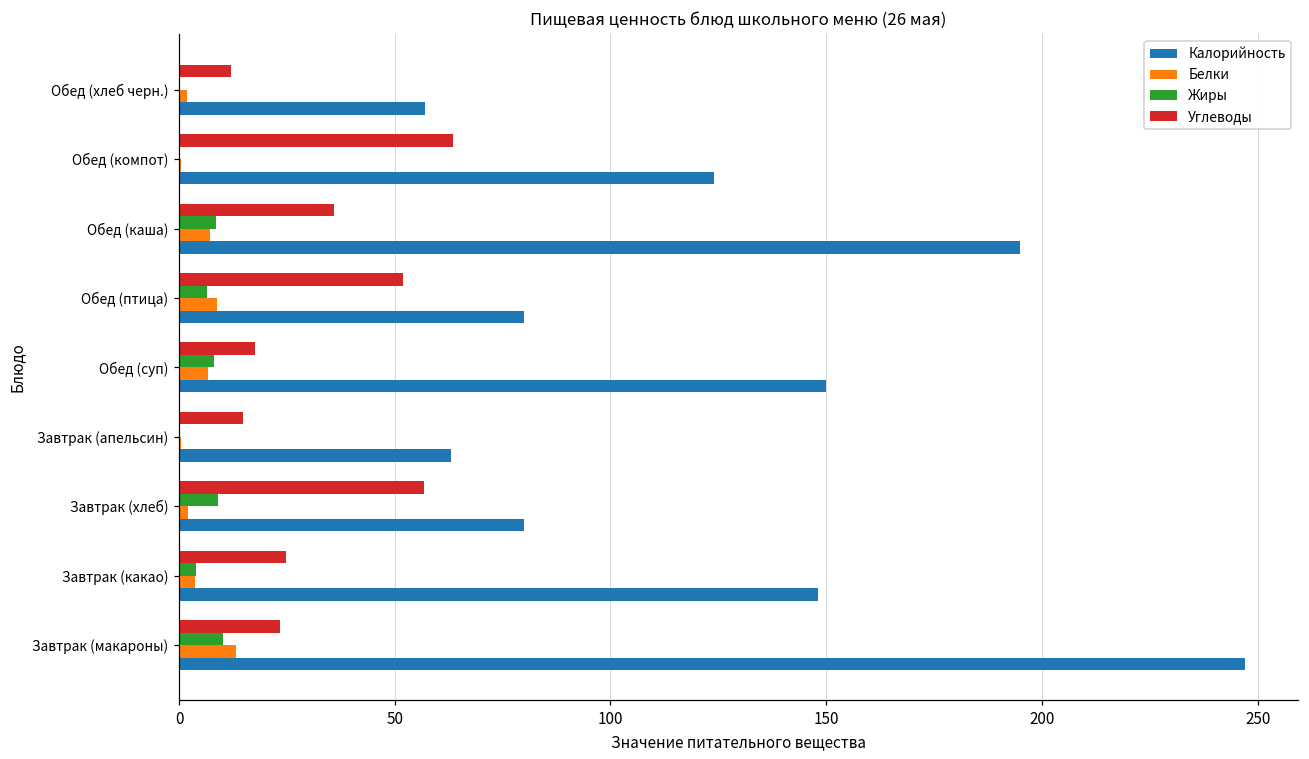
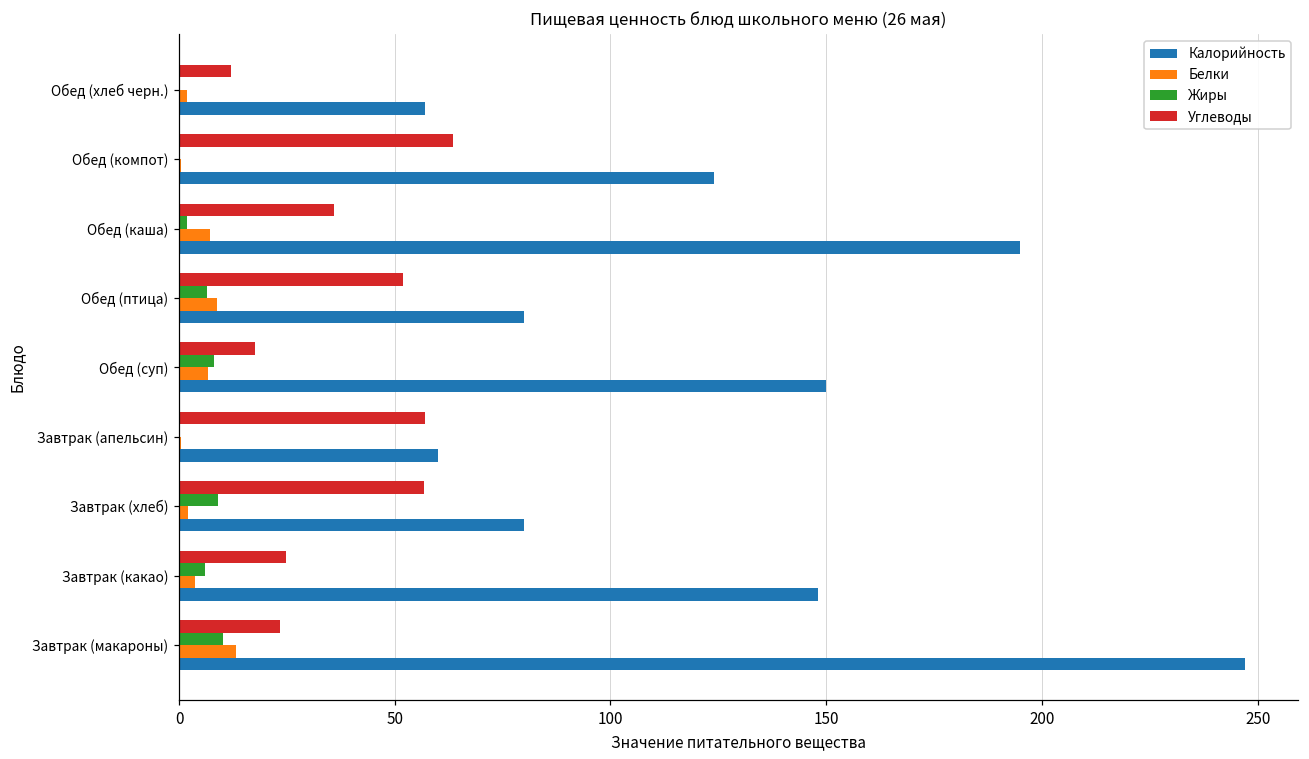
Жиры, Обед (каша): 9 -> 2
Углеводы, Завтрак (апельсин): 15 -> 57
Калорийность, Завтрак (апельсин): 63 -> 60
Жиры, Завтрак (какао): 4 -> 6
